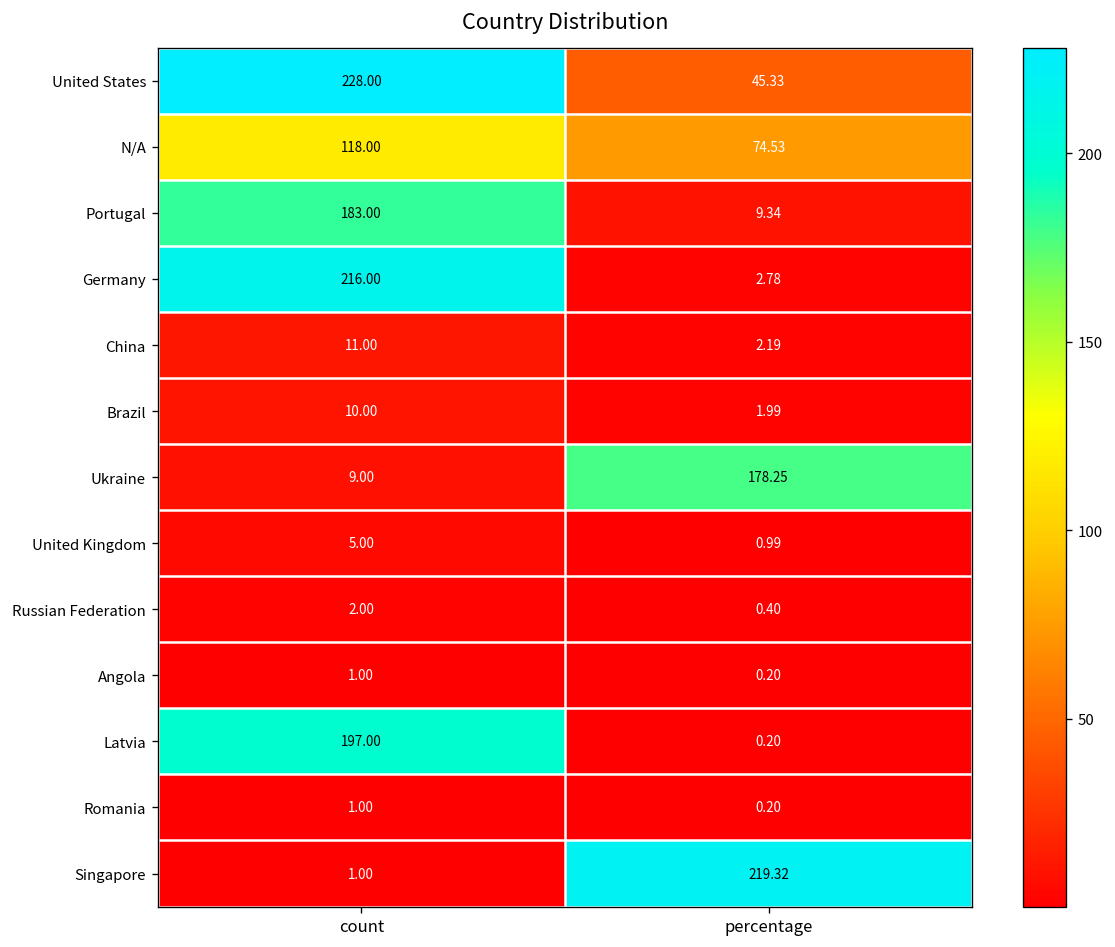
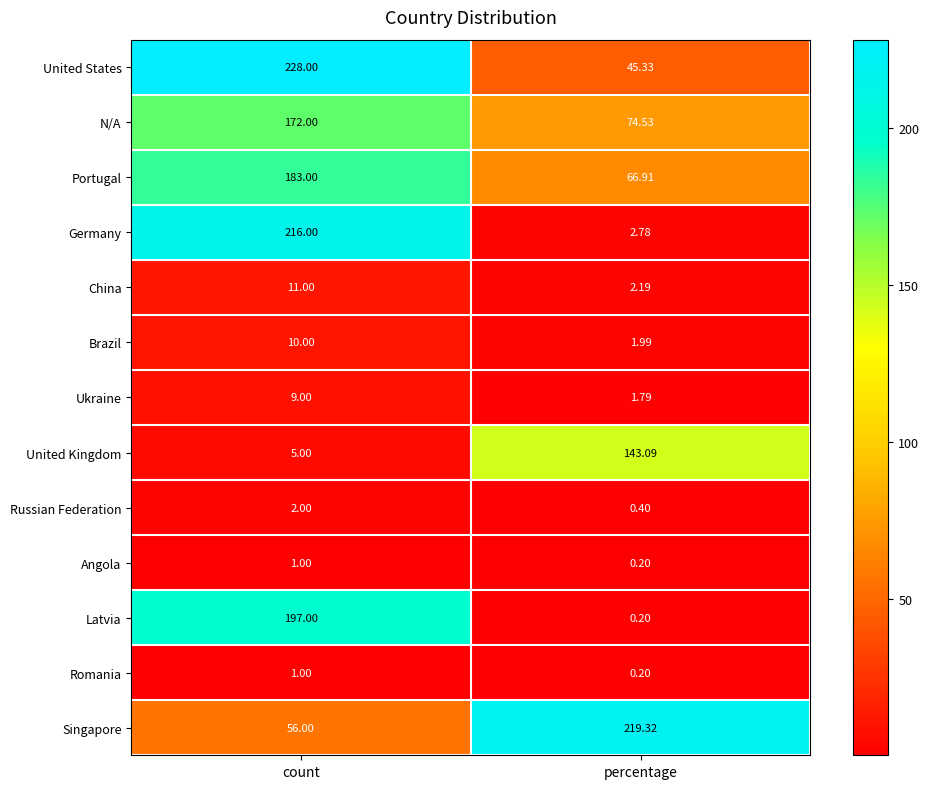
N/A, count: 118.00 -> 172.00
Portugal, percentage: 9.34 -> 66.91
Ukraine, percentage: 178.25 -> 1.79
United Kingdom, percentage: 0.99 -> 143.09
Singapore, count: 1.00 -> 56.00
